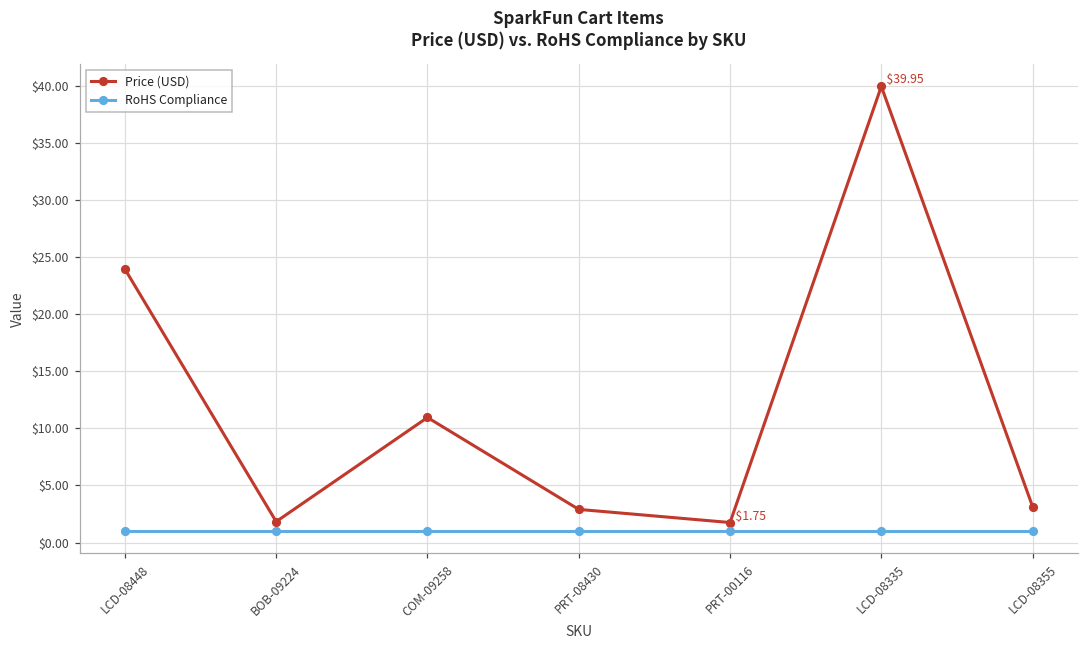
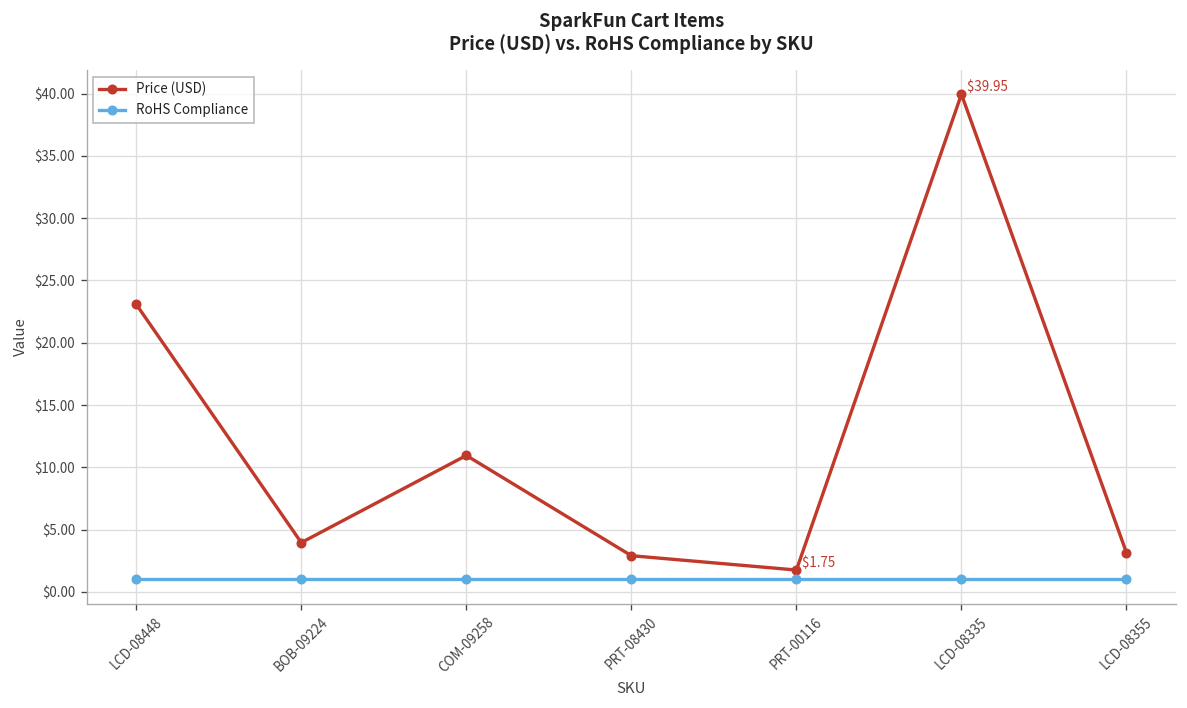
Price (USD), LCD-08448: $24.0 -> $23.1
Price (USD), BOB-09224: $1.8 -> $4.0
